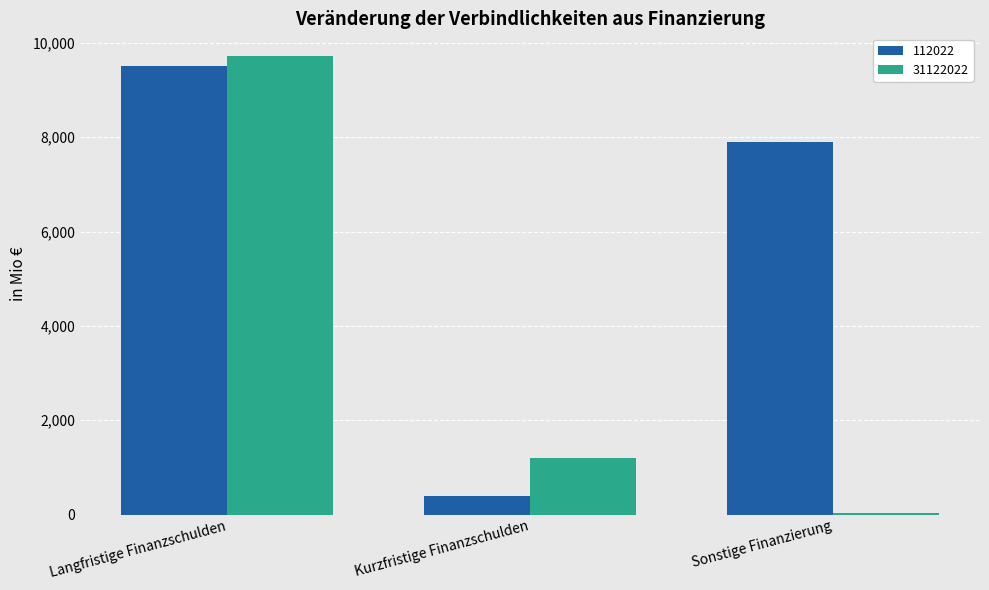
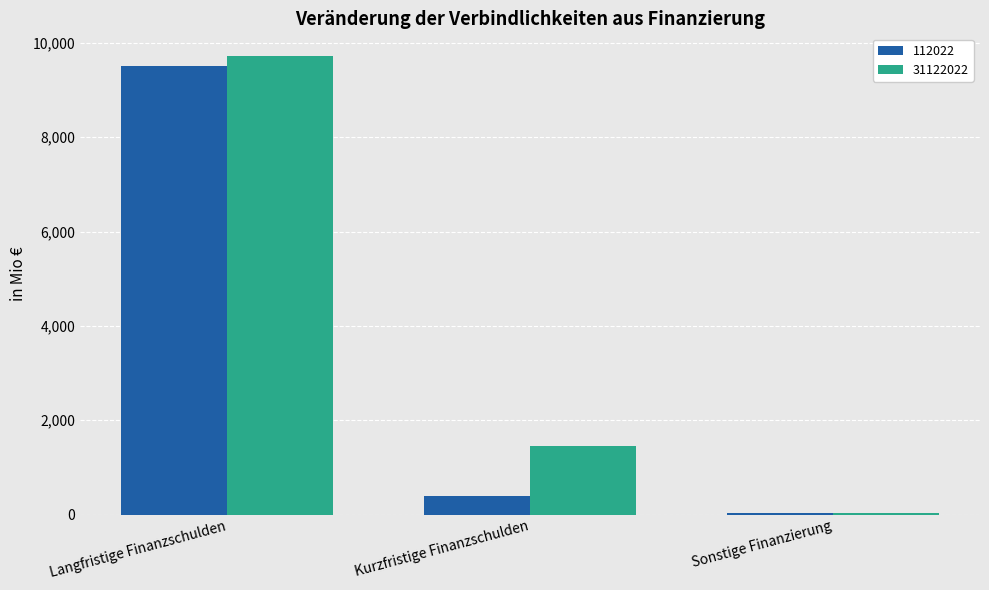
31122022, Kurzfristige Finanzschulden: 1,200 -> 1,500
112022, Sonstige Finanzierung: 7,900 -> 0
